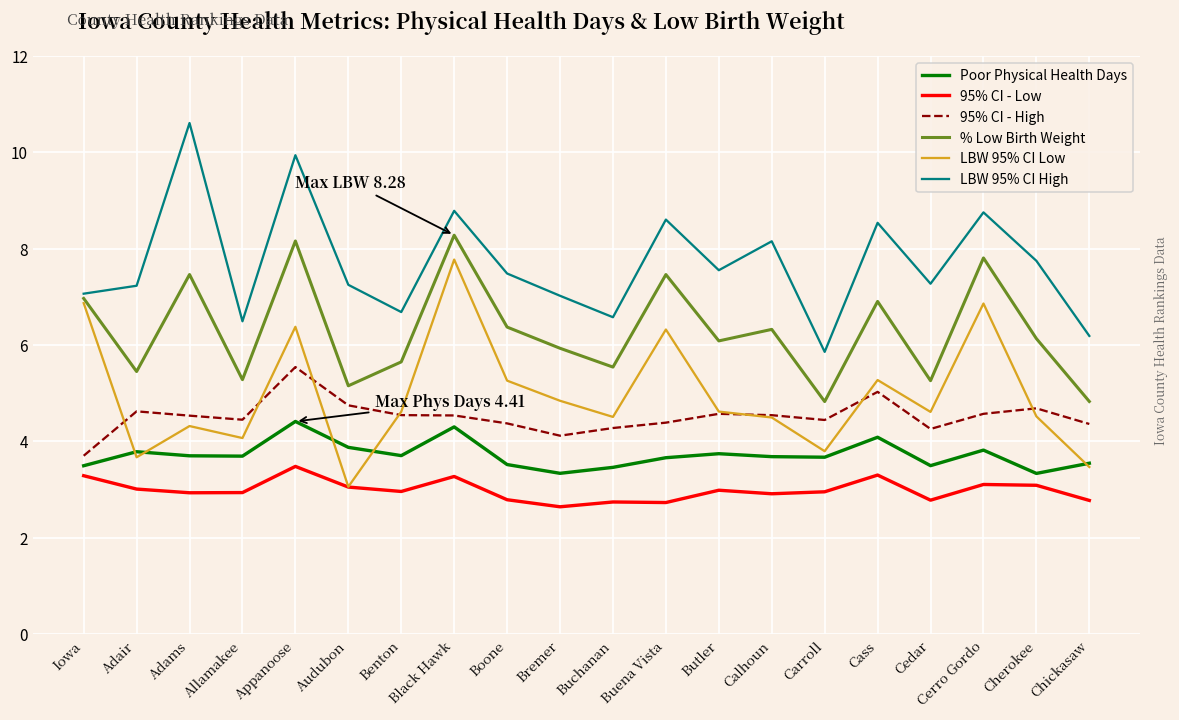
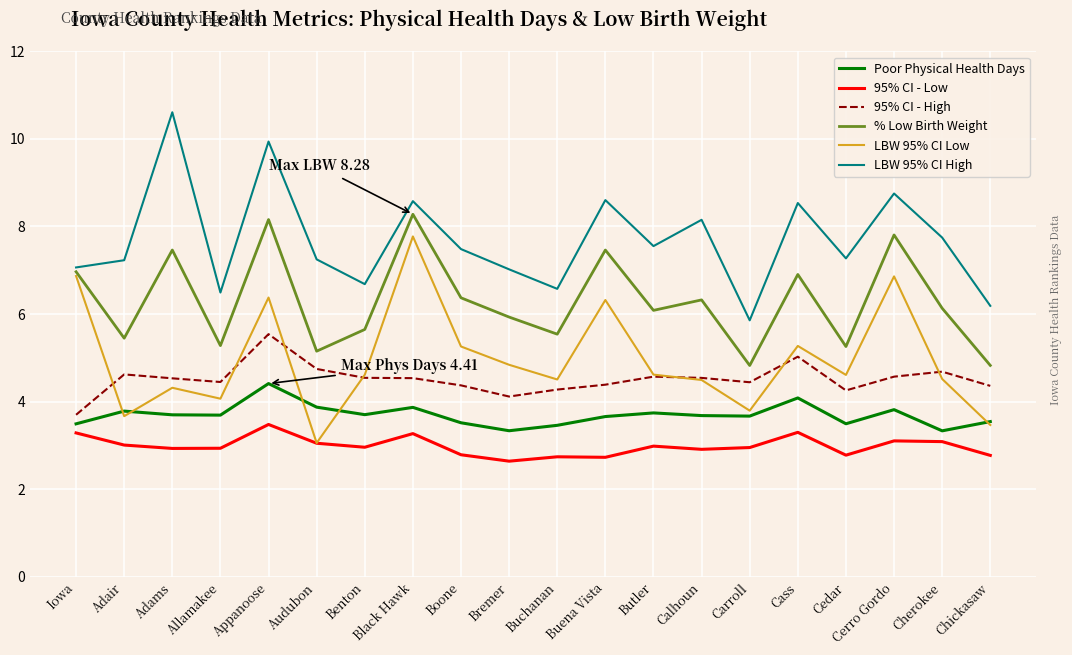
Poor Physical Health Days, Black Hawk: 4.3 -> 3.9
LBW 95% CI High, Black Hawk: 8.8 -> 8.6
